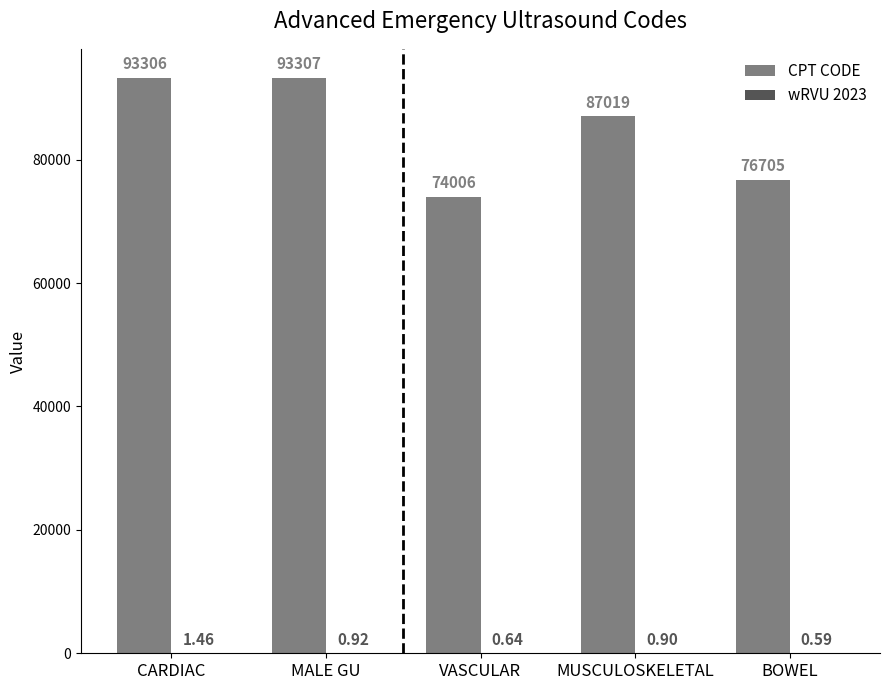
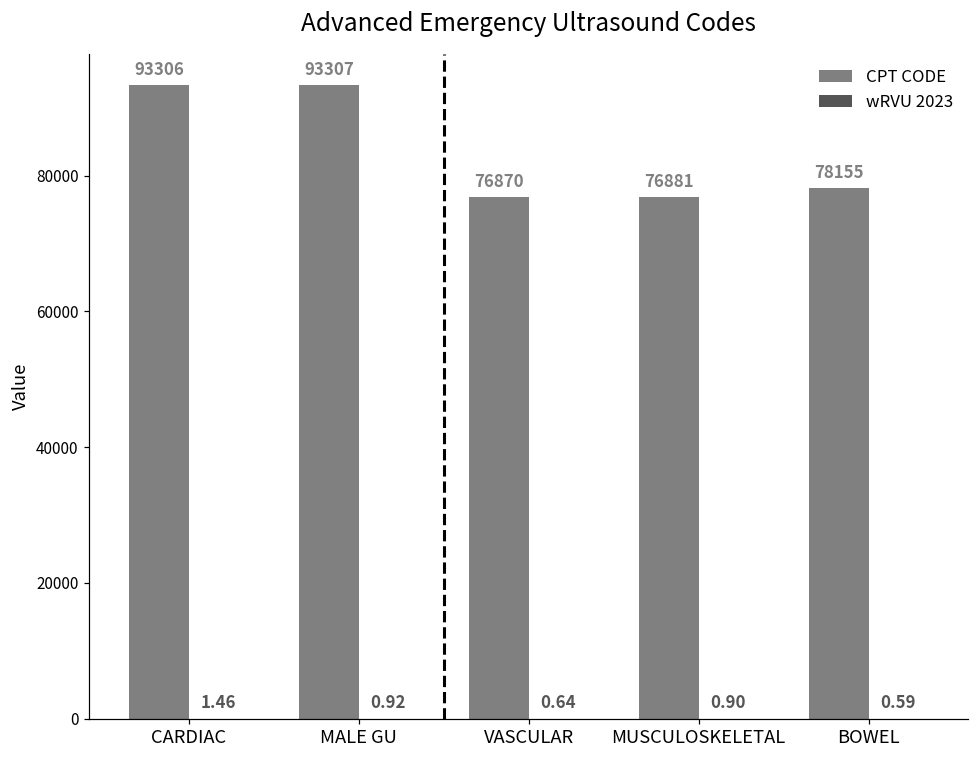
CPT CODE, VASCULAR: 74006 -> 76870
CPT CODE, MUSCULOSKELETAL: 87019 -> 76881
CPT CODE, BOWEL: 76705 -> 78155
